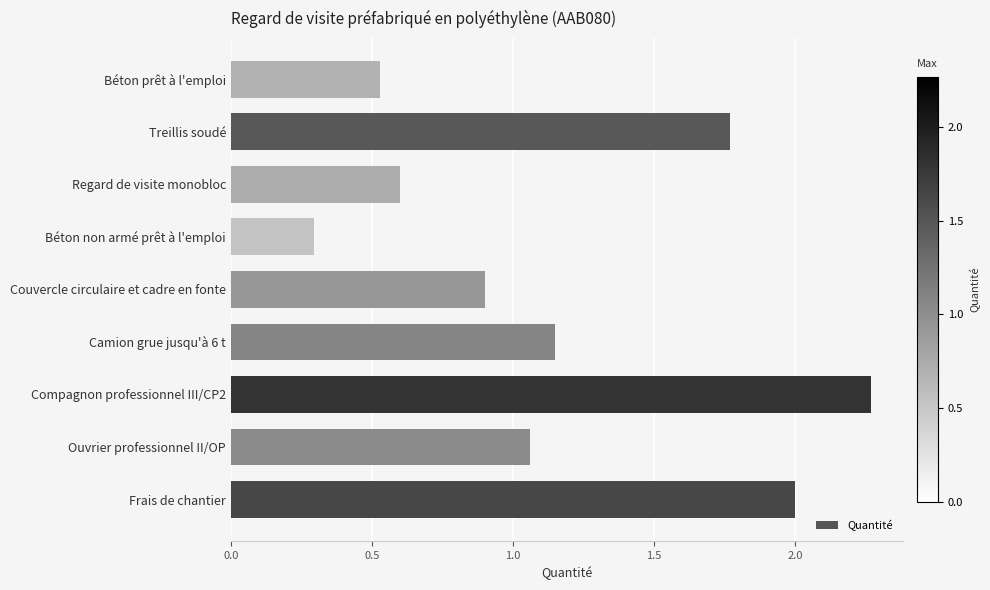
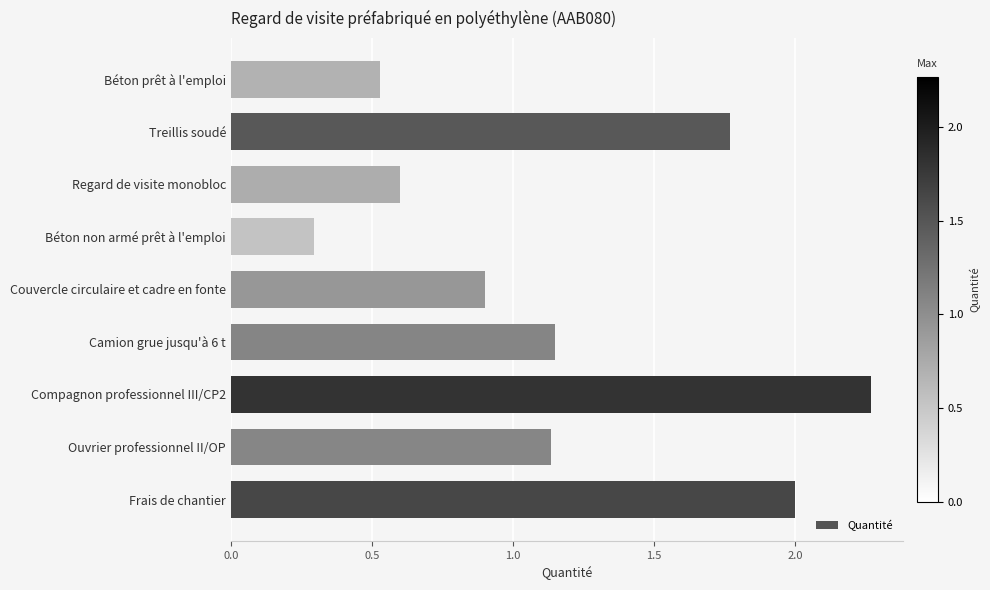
Ouvrier professionnel II/OP: 1.06 -> 1.13
